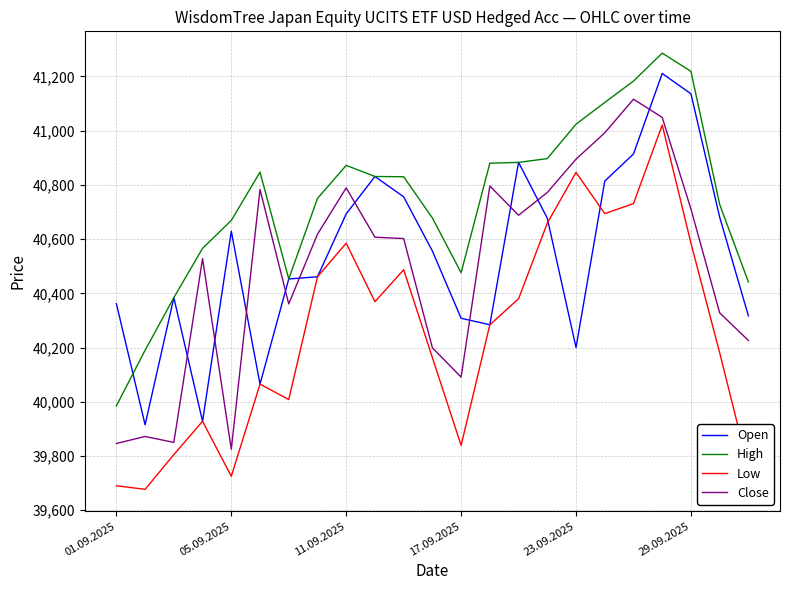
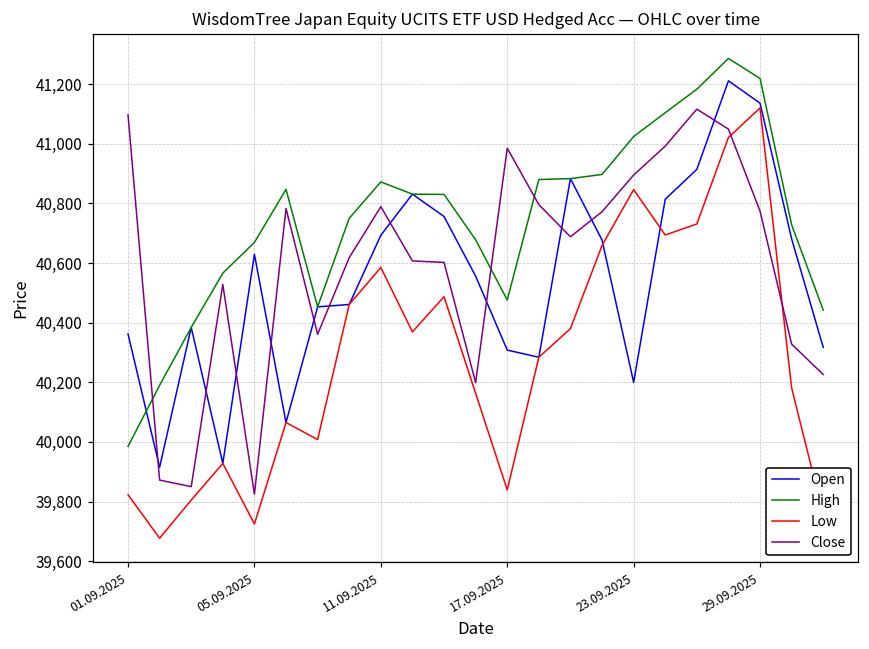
Low, 01.09.2025: 39,690 -> 39,820
Close, 01.09.2025: 39,850 -> 41,100
Close, 17.09.2025: 40,090 -> 40,990
Low, 29.09.2025: 40,590 -> 41,120
Close, 29.09.2025: 40,710 -> 40,770
